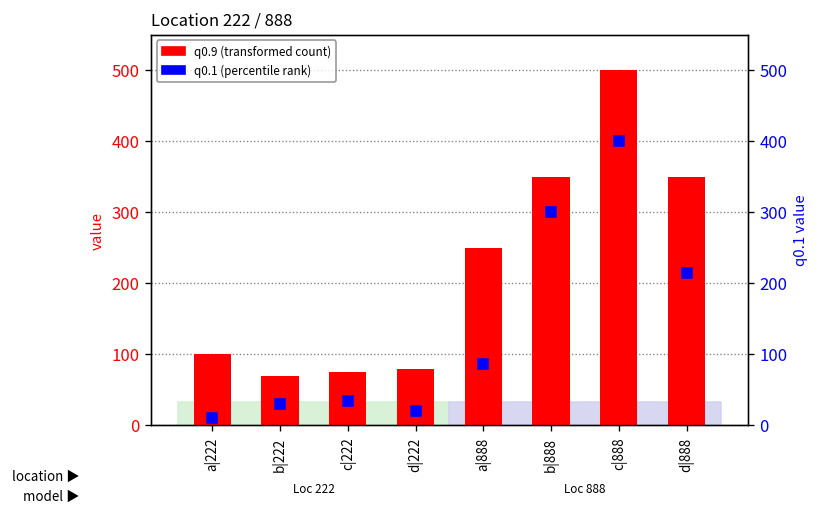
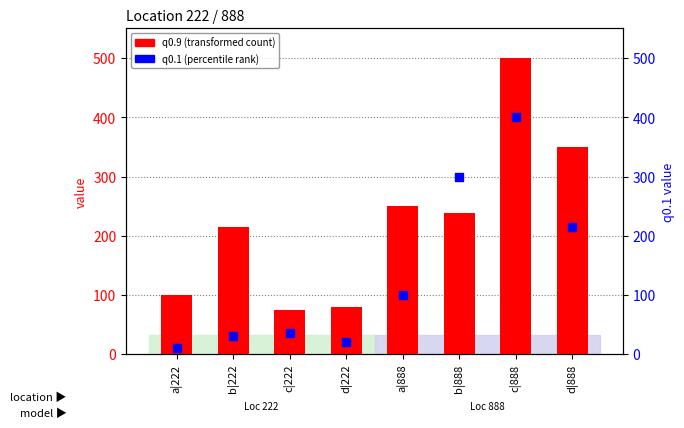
q0.9 (transformed count), b|222: 70 -> 210
q0.9 (transformed count), b|888: 350 -> 240
q0.1 (percentile rank), a|888: 90 -> 100
